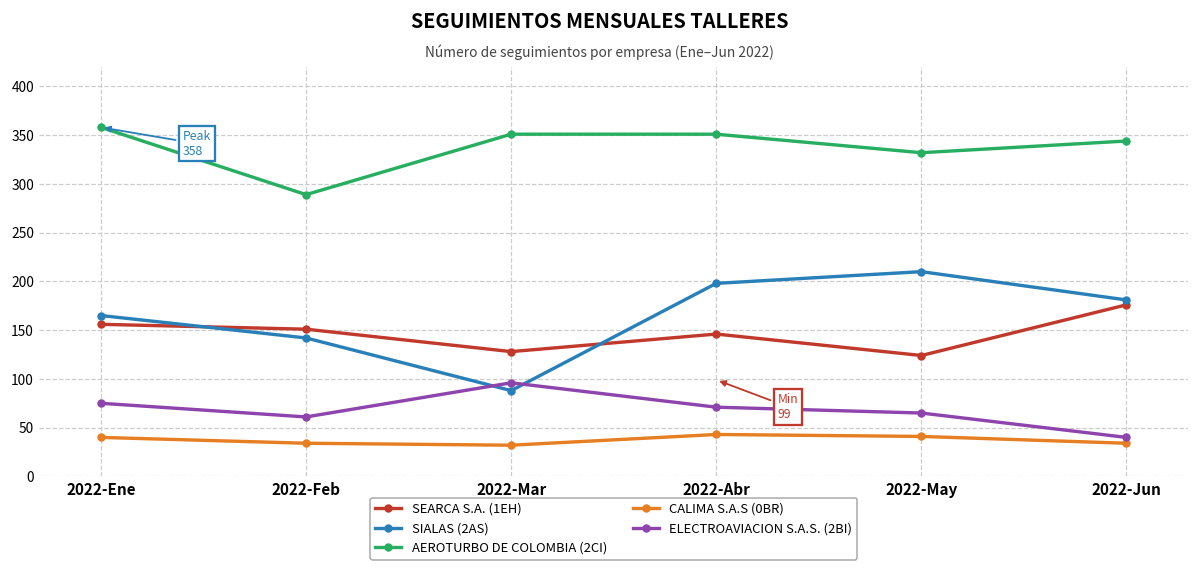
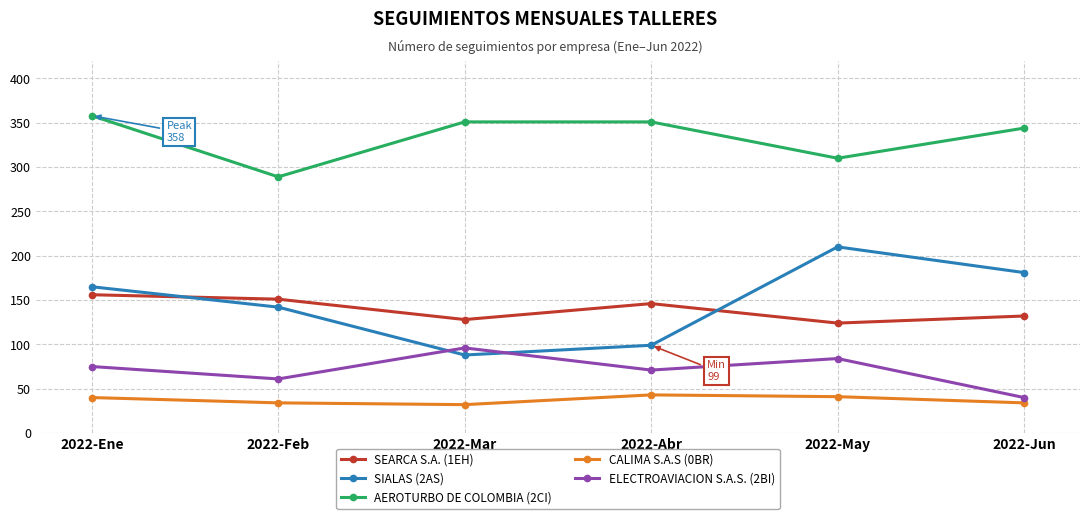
SIALAS (2AS), 2022-Abr: 200 -> 100
AEROTURBO DE COLOMBIA (2CI), 2022-May: 330 -> 310
ELECTROAVIACION S.A.S. (2BI), 2022-May: 70 -> 80
SEARCA S.A. (1EH), 2022-Jun: 180 -> 130
